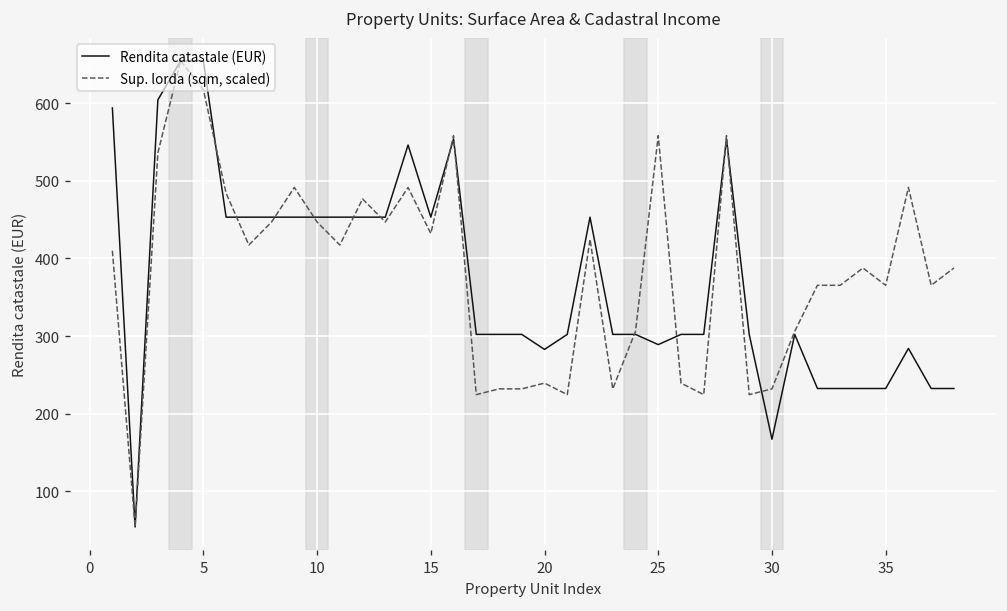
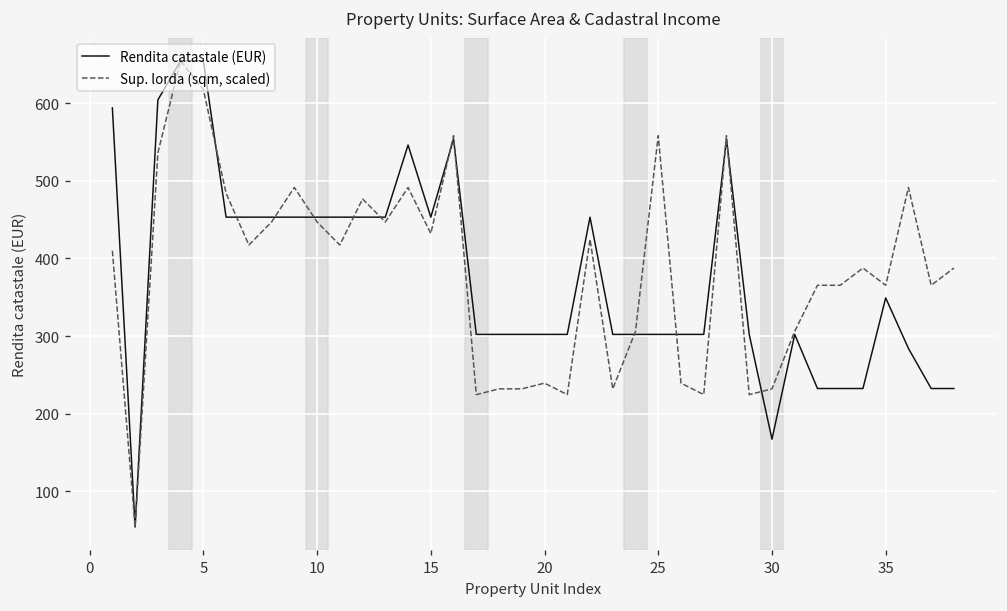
Rendita catastale (EUR), 20: 280 -> 300
Rendita catastale (EUR), 25: 290 -> 300
Rendita catastale (EUR), 35: 230 -> 350
